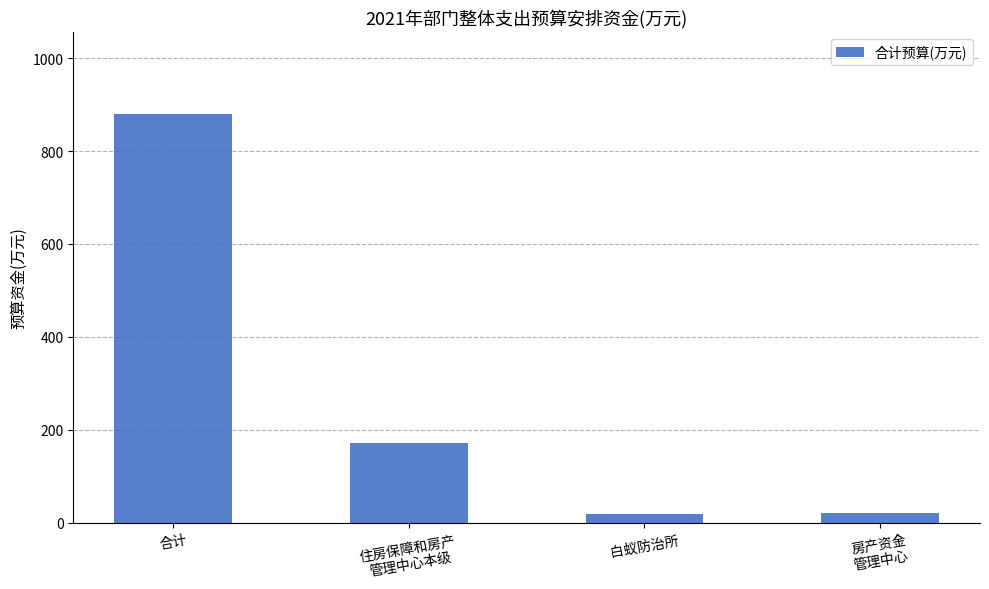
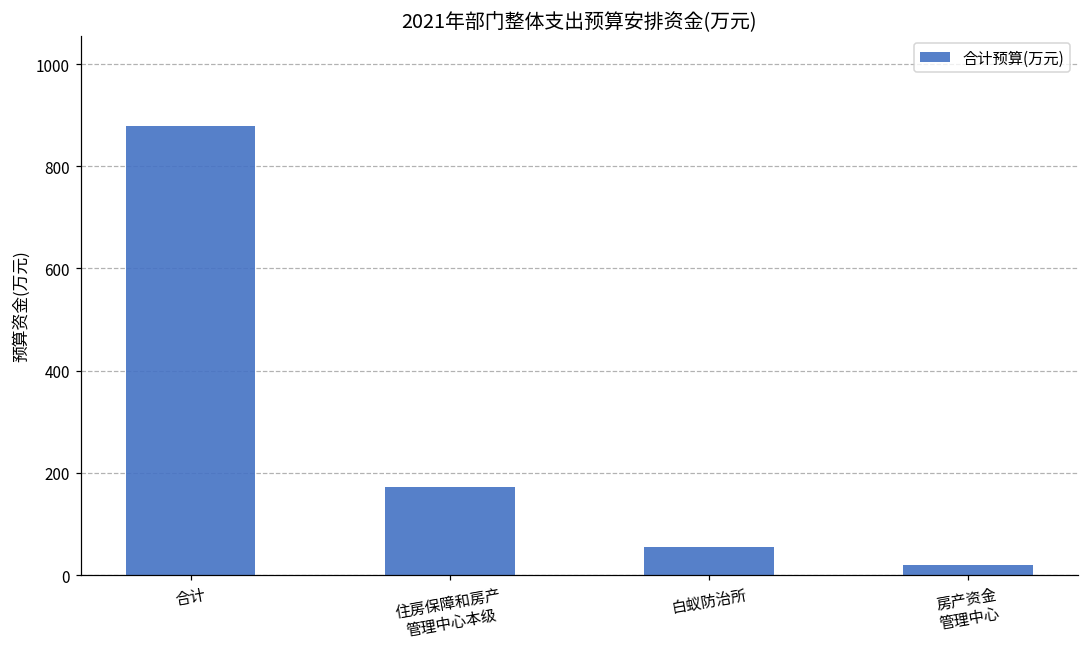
白蚁防治所: 20 -> 50
